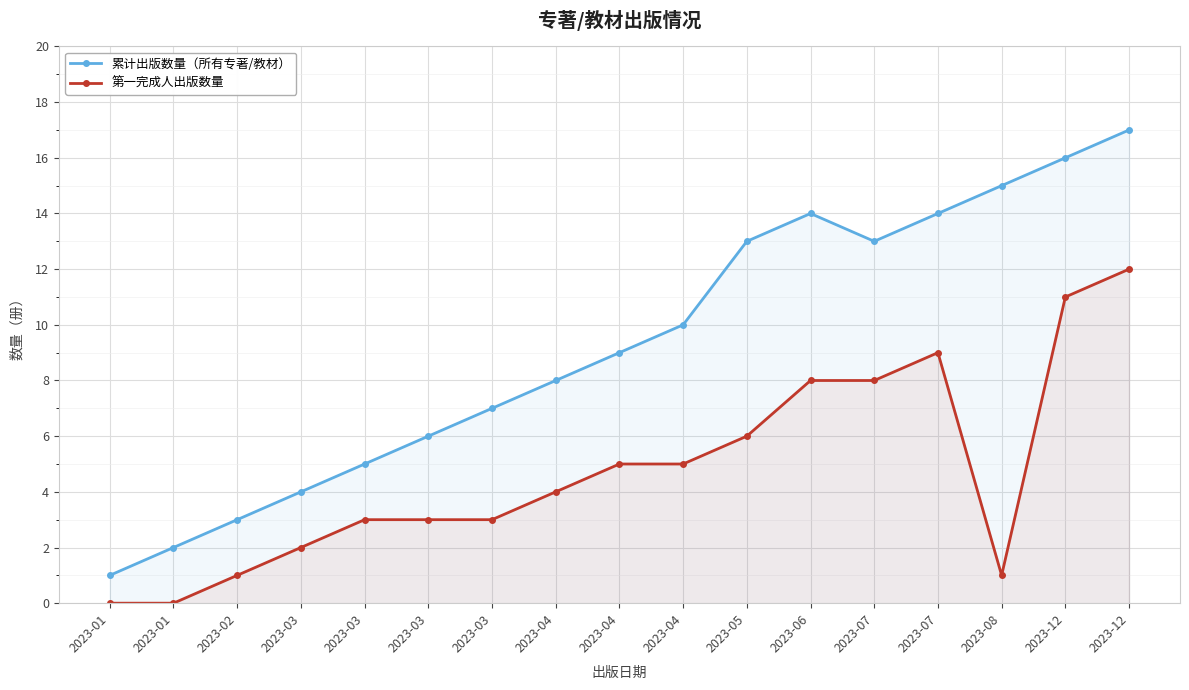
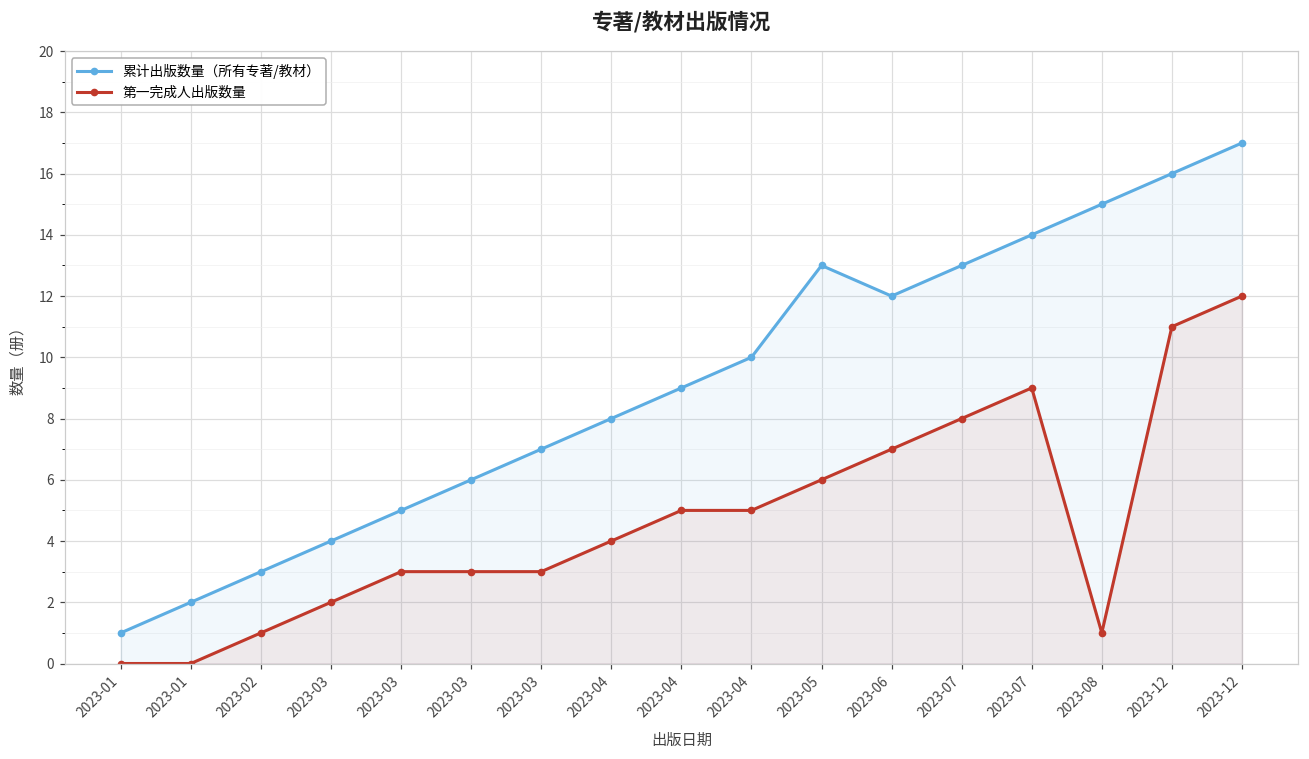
累计出版数量（所有专著/教材）, 2023-06: 14 -> 12
第一完成人出版数量, 2023-06: 8 -> 7
